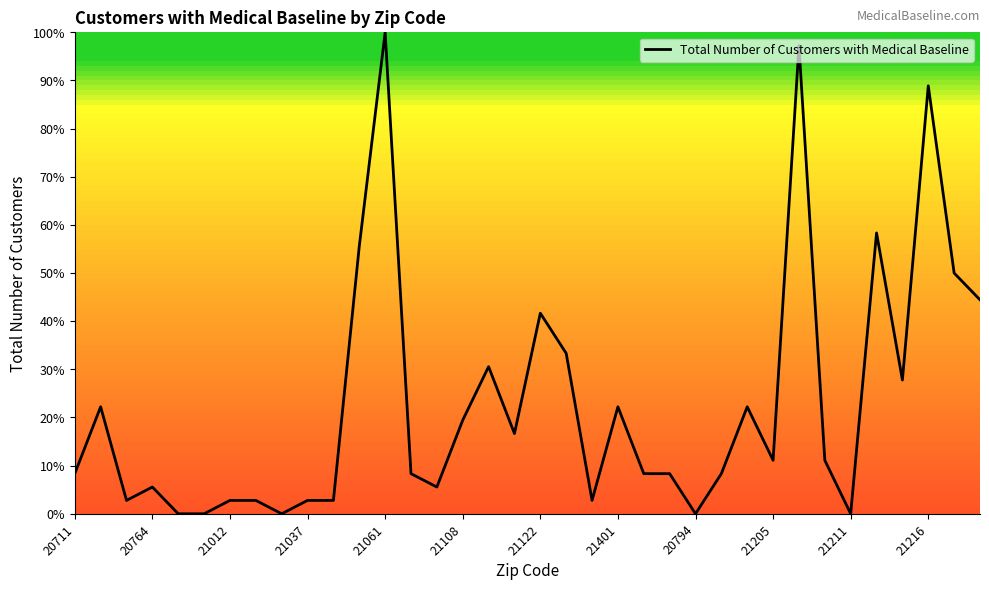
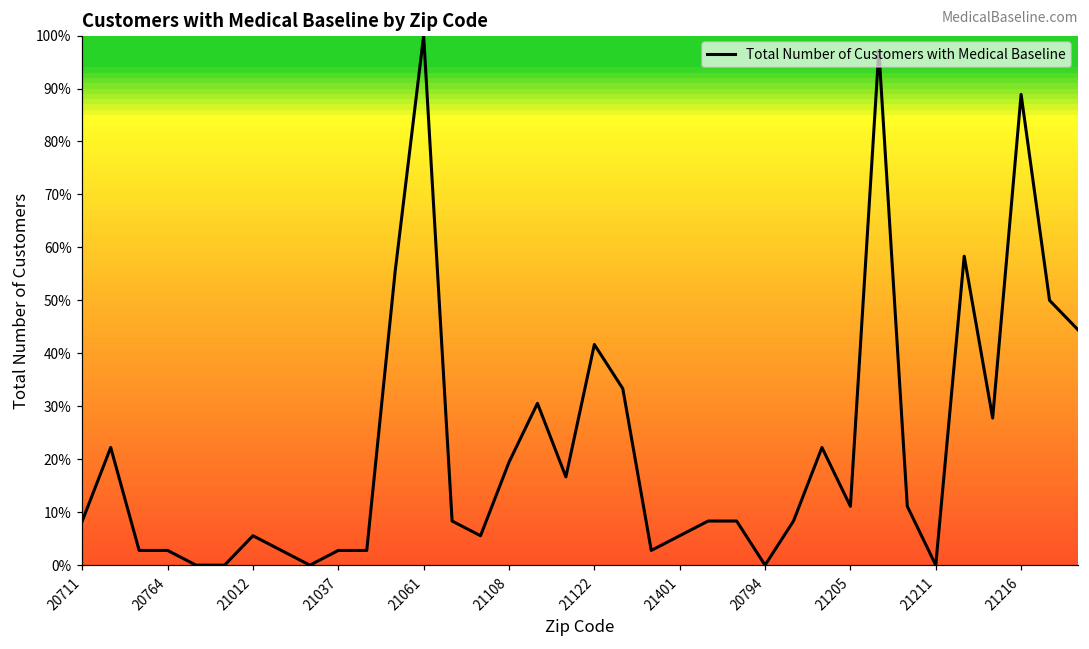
20764: 6% -> 3%
21012: 3% -> 6%
21401: 22% -> 6%
